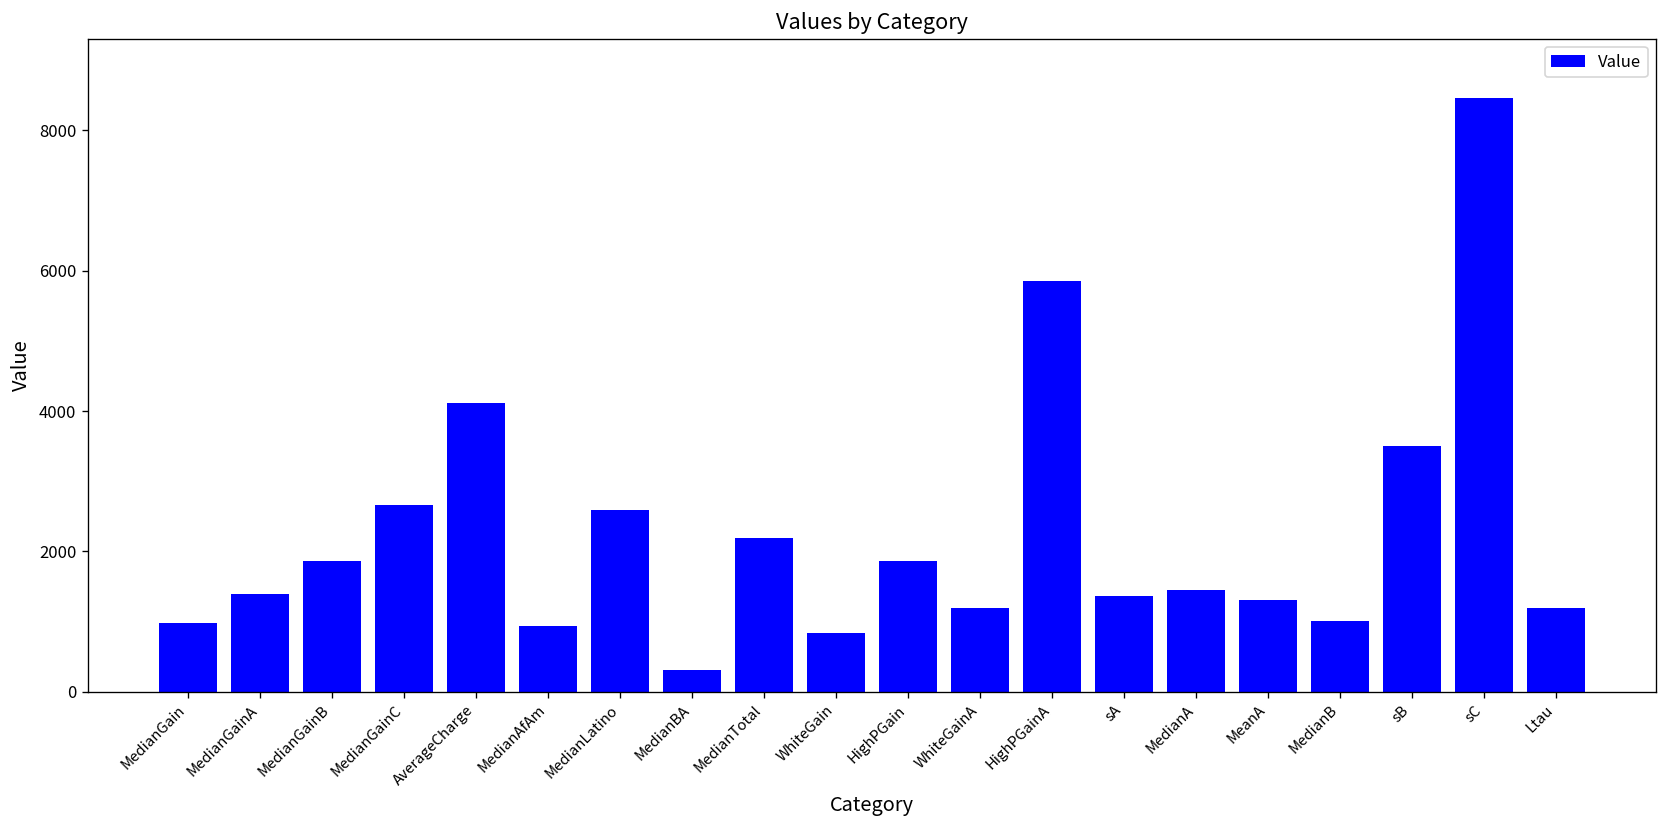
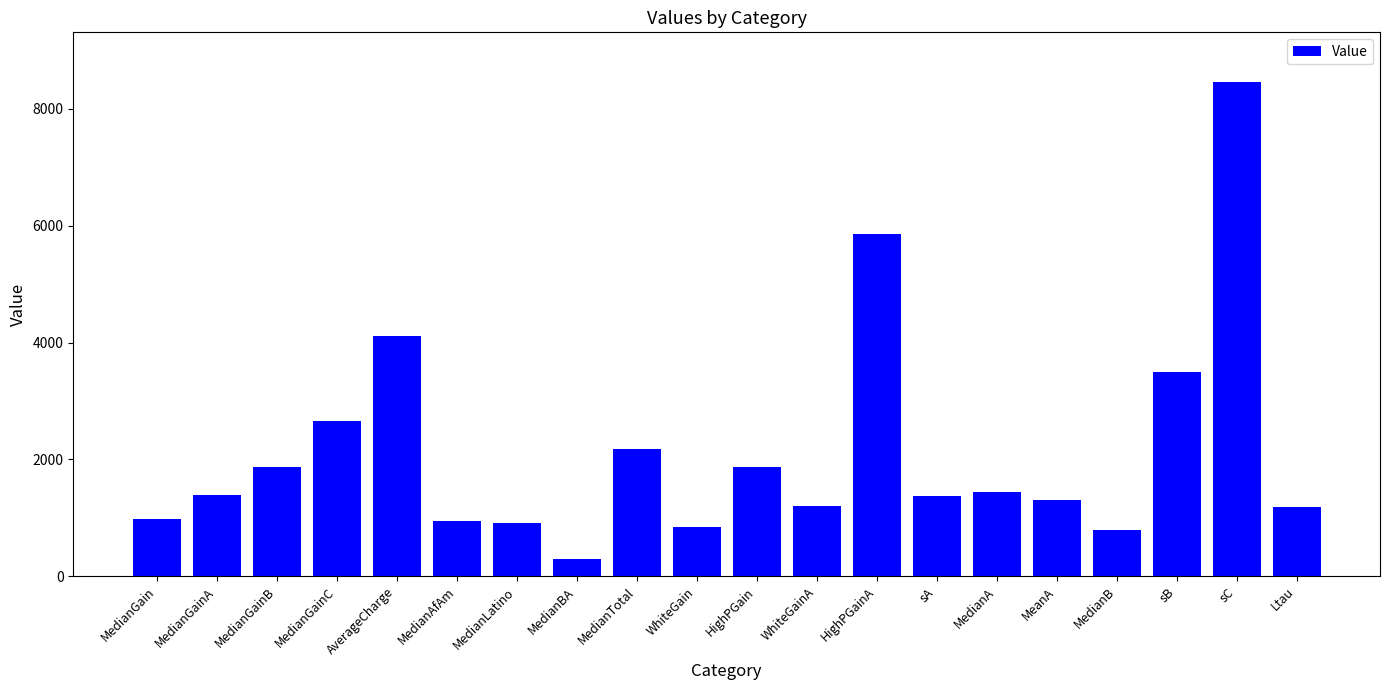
MedianLatino: 2600 -> 900
MedianB: 1000 -> 800
